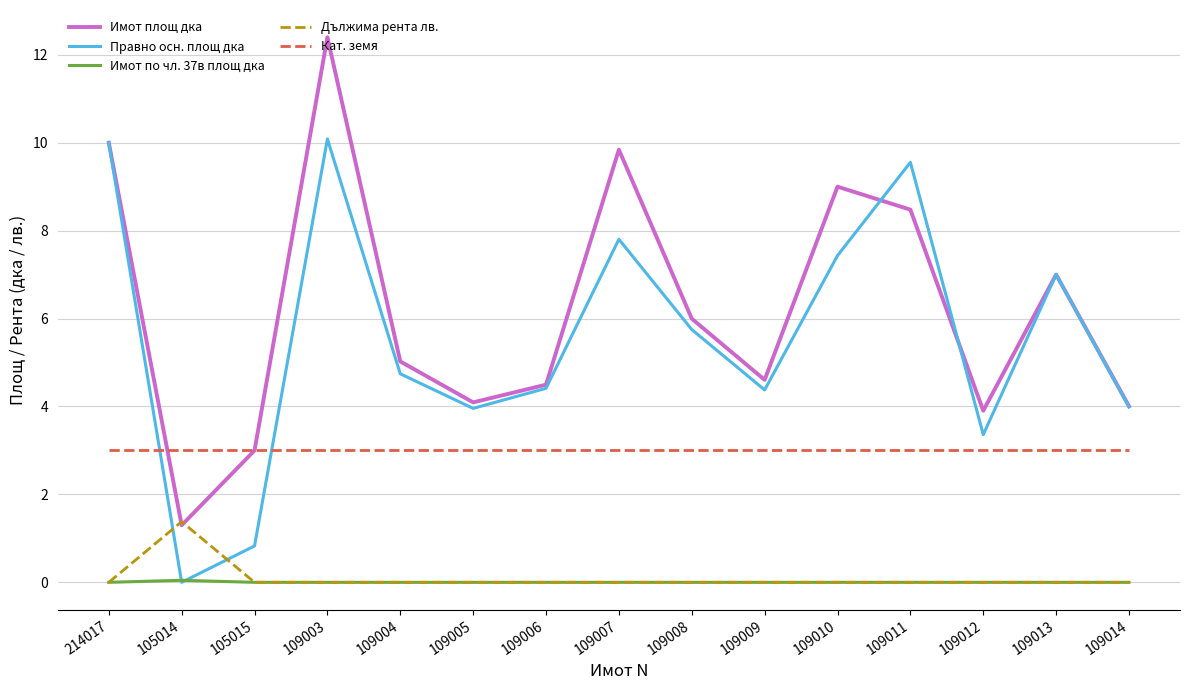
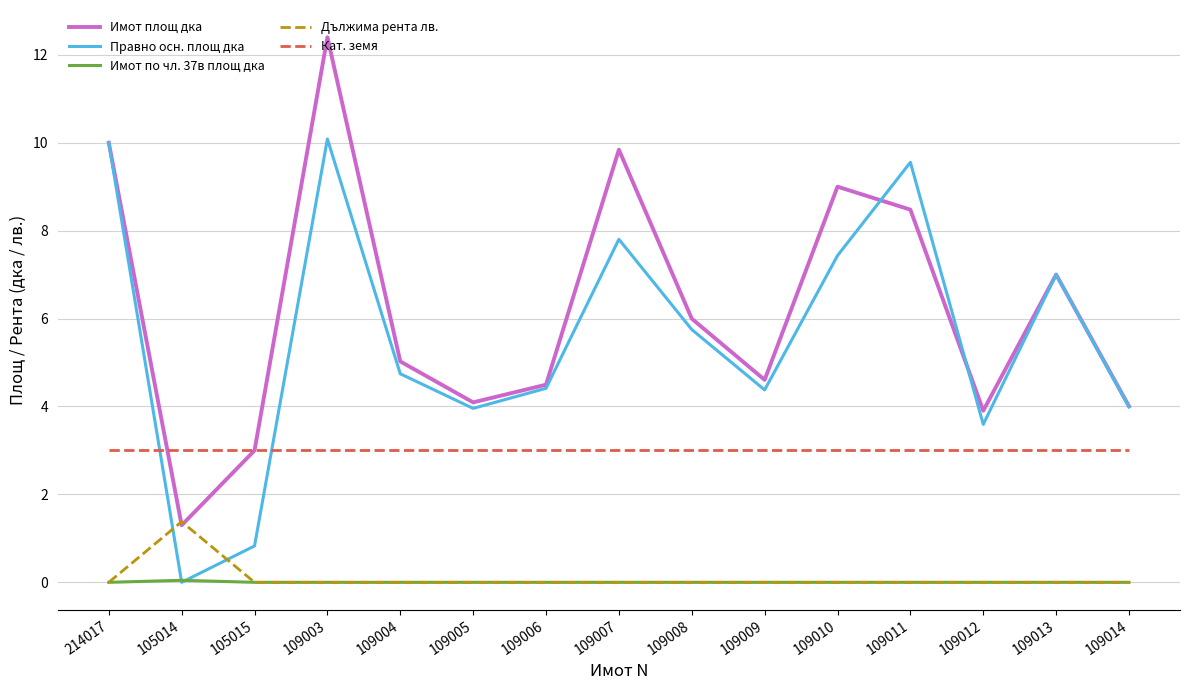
Правно осн. площ дка, 109012: 3.4 -> 3.6
